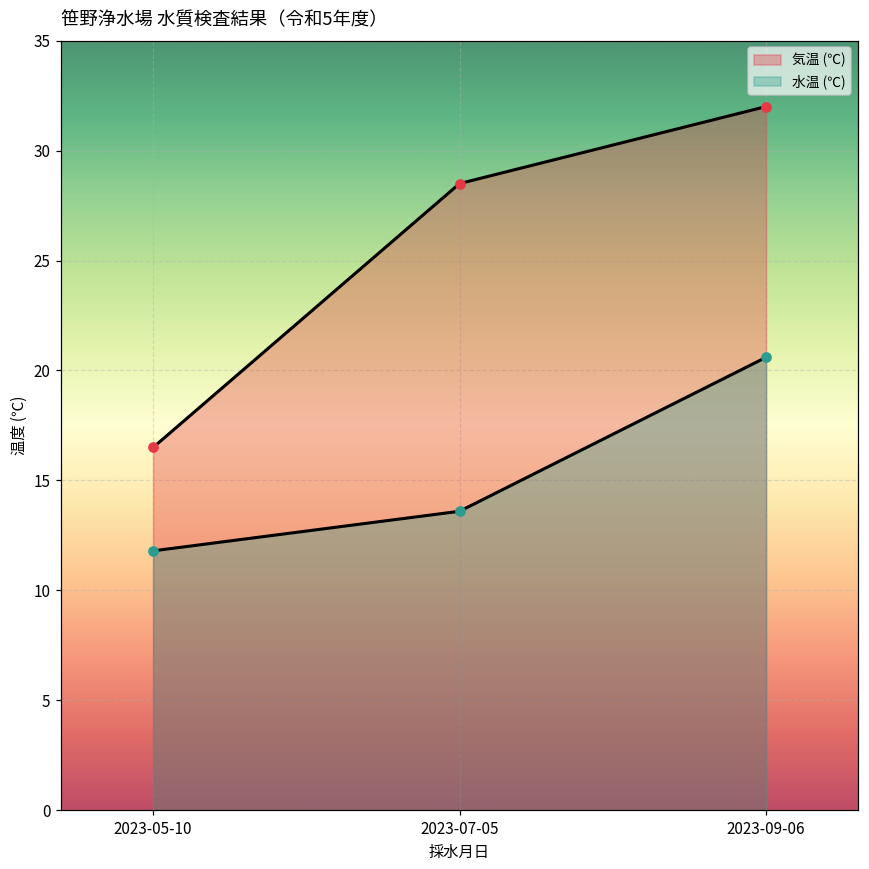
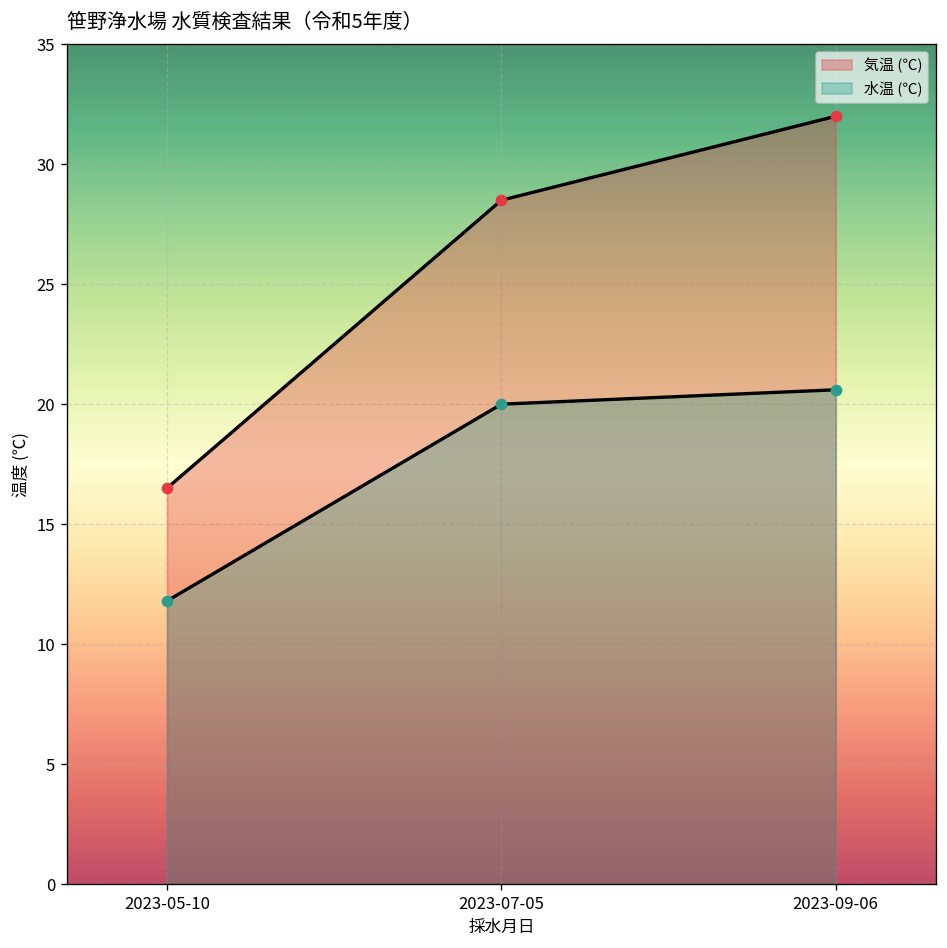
水温 (℃), 2023-07-05: 13.6 -> 20.0
